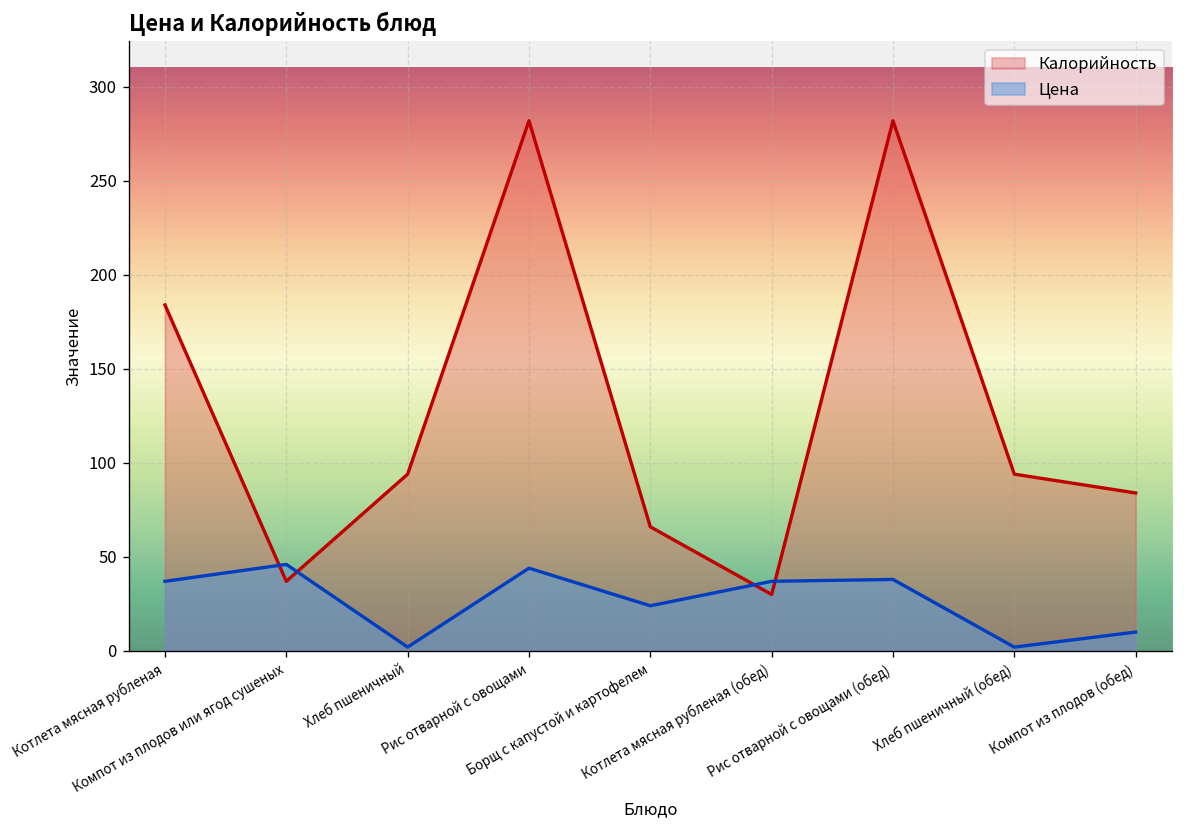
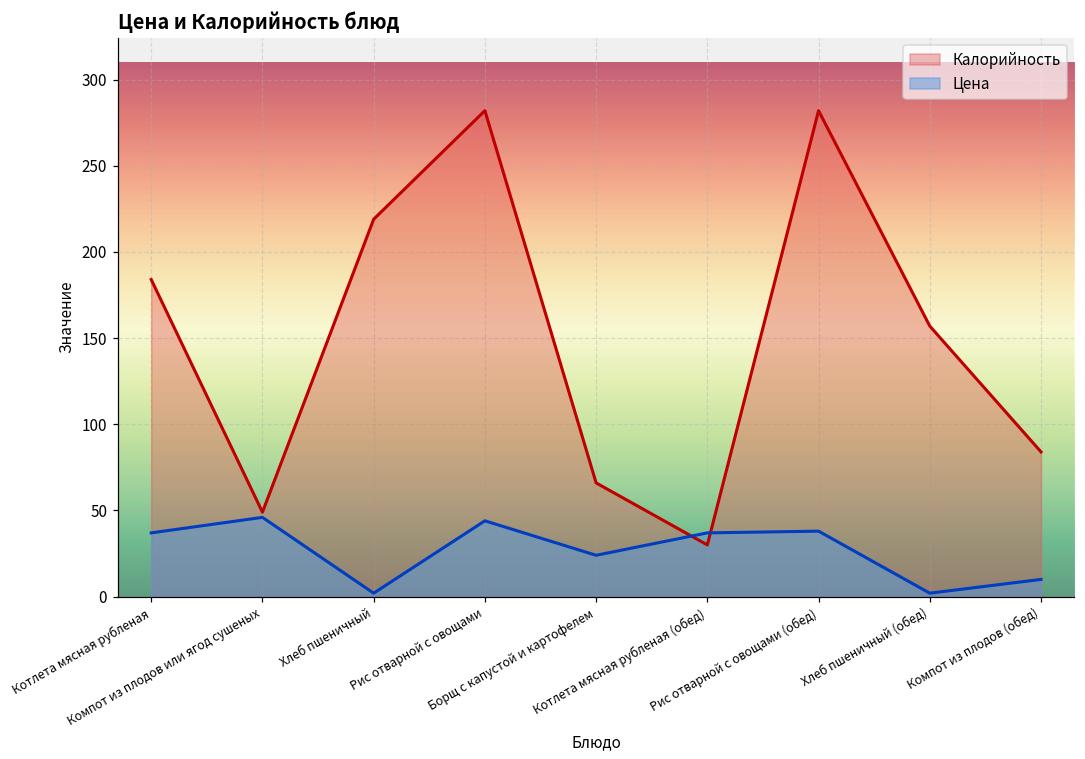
Калорийность, Компот из плодов или ягод сушеных: 37 -> 49
Калорийность, Хлеб пшеничный: 94 -> 219
Калорийность, Хлеб пшеничный (обед): 94 -> 157
